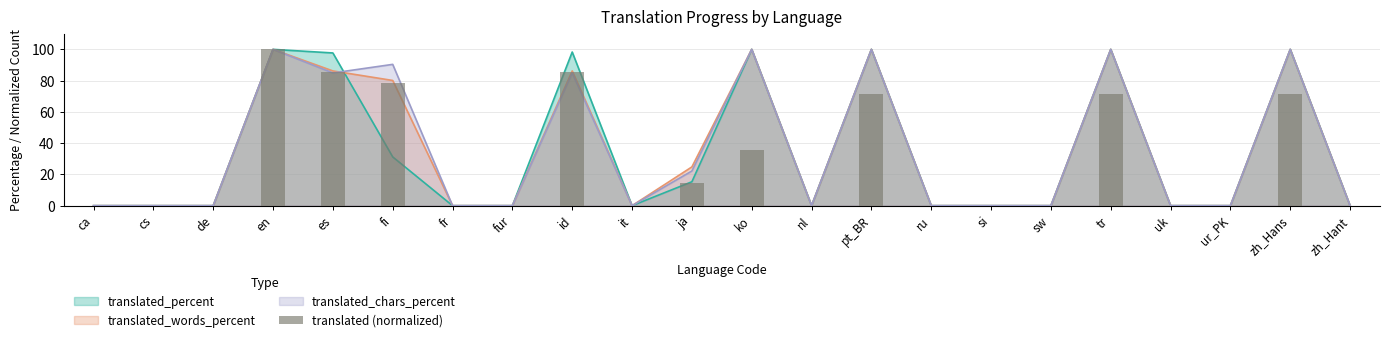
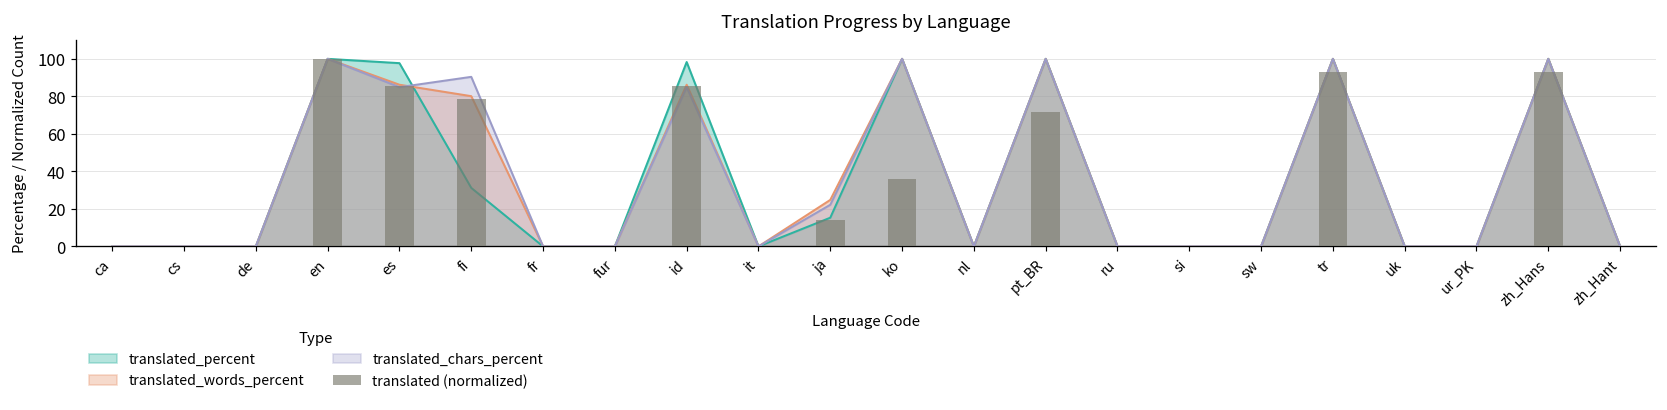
translated (normalized), tr: 71 -> 93
translated (normalized), zh_Hans: 71 -> 93
